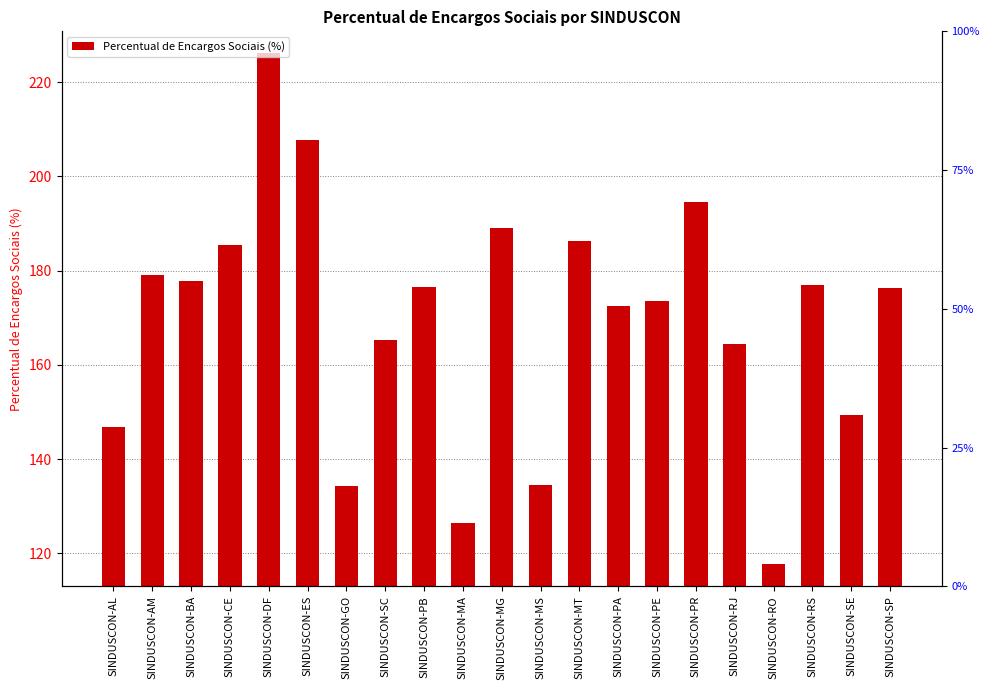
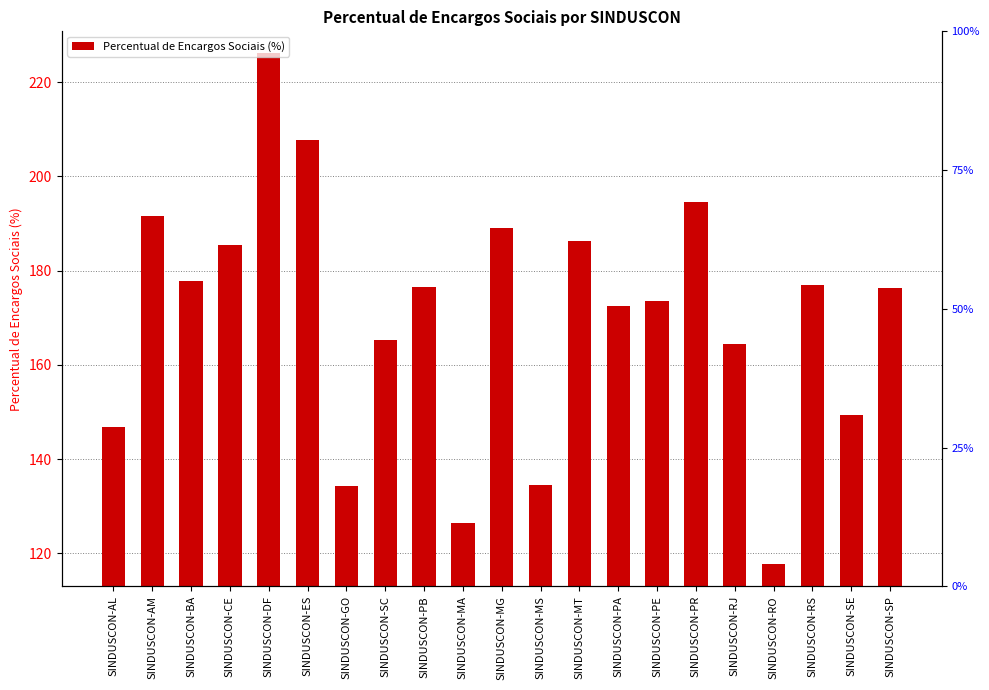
SINDUSCON-AM: 179 -> 192
